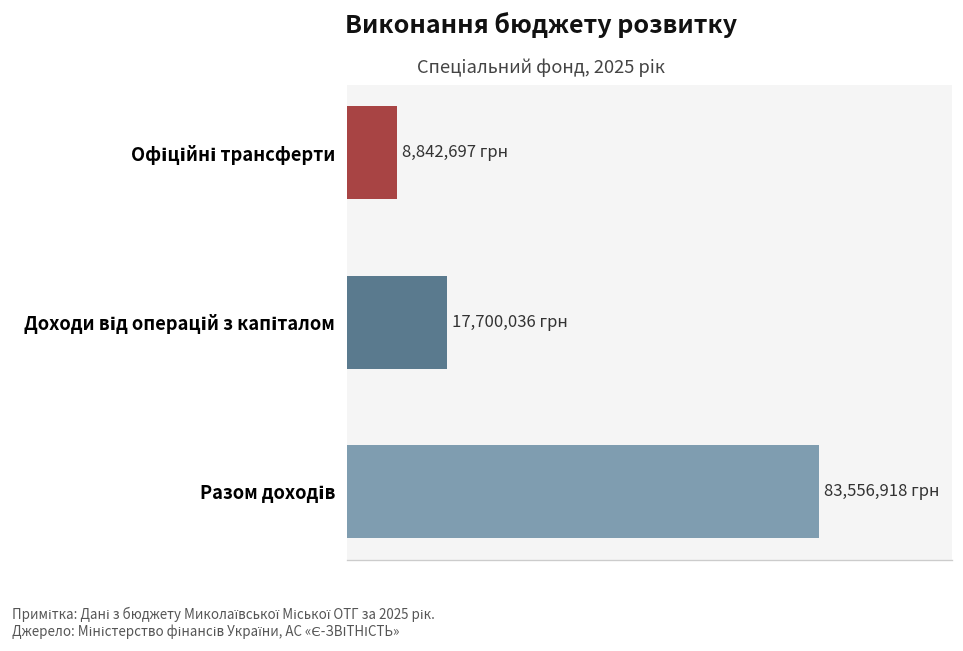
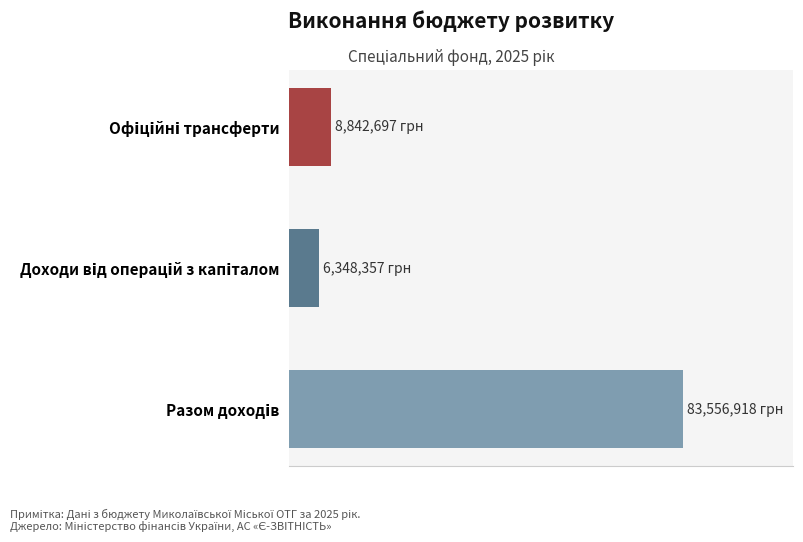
Доходи від операцій з капіталом: 17,700,036 -> 6,348,357
